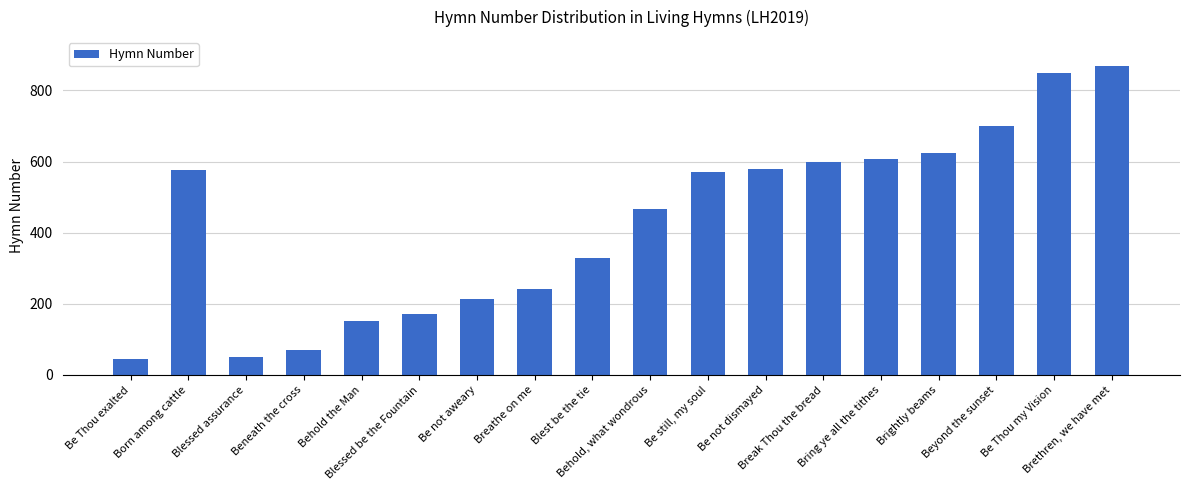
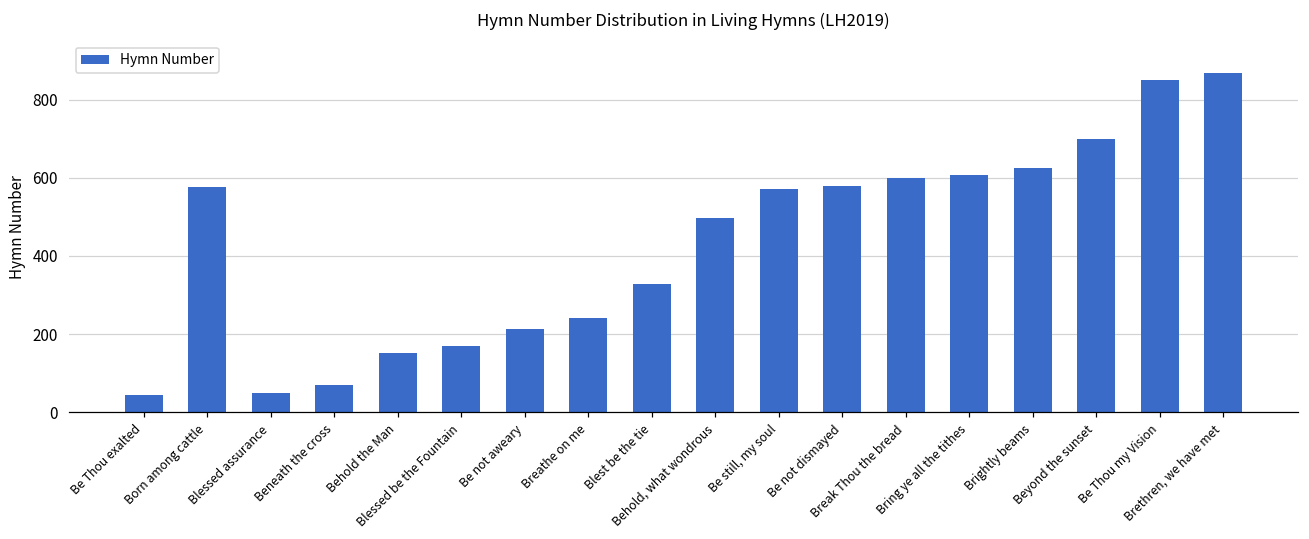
Behold, what wondrous: 470 -> 500
